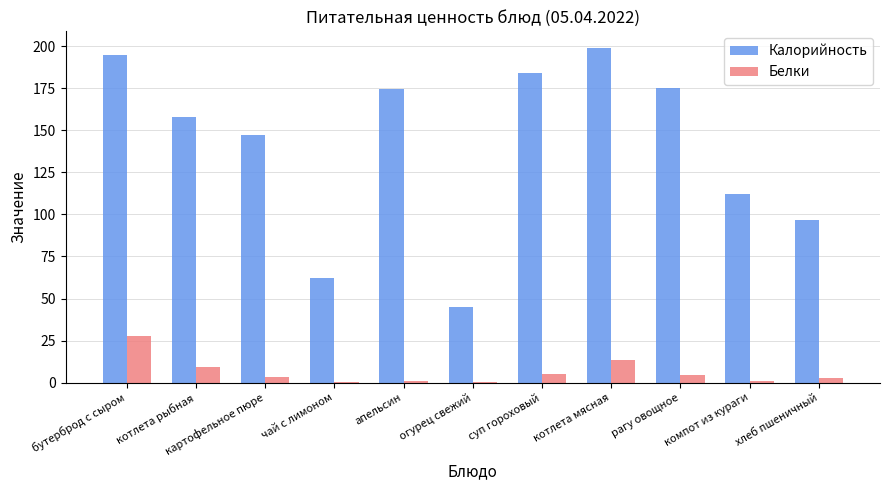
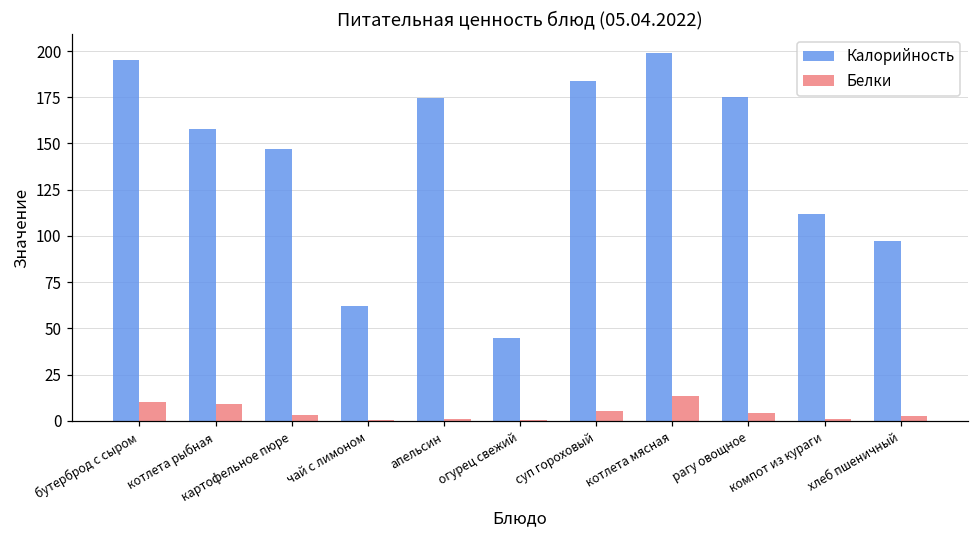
Белки, бутерброд с сыром: 28 -> 10
